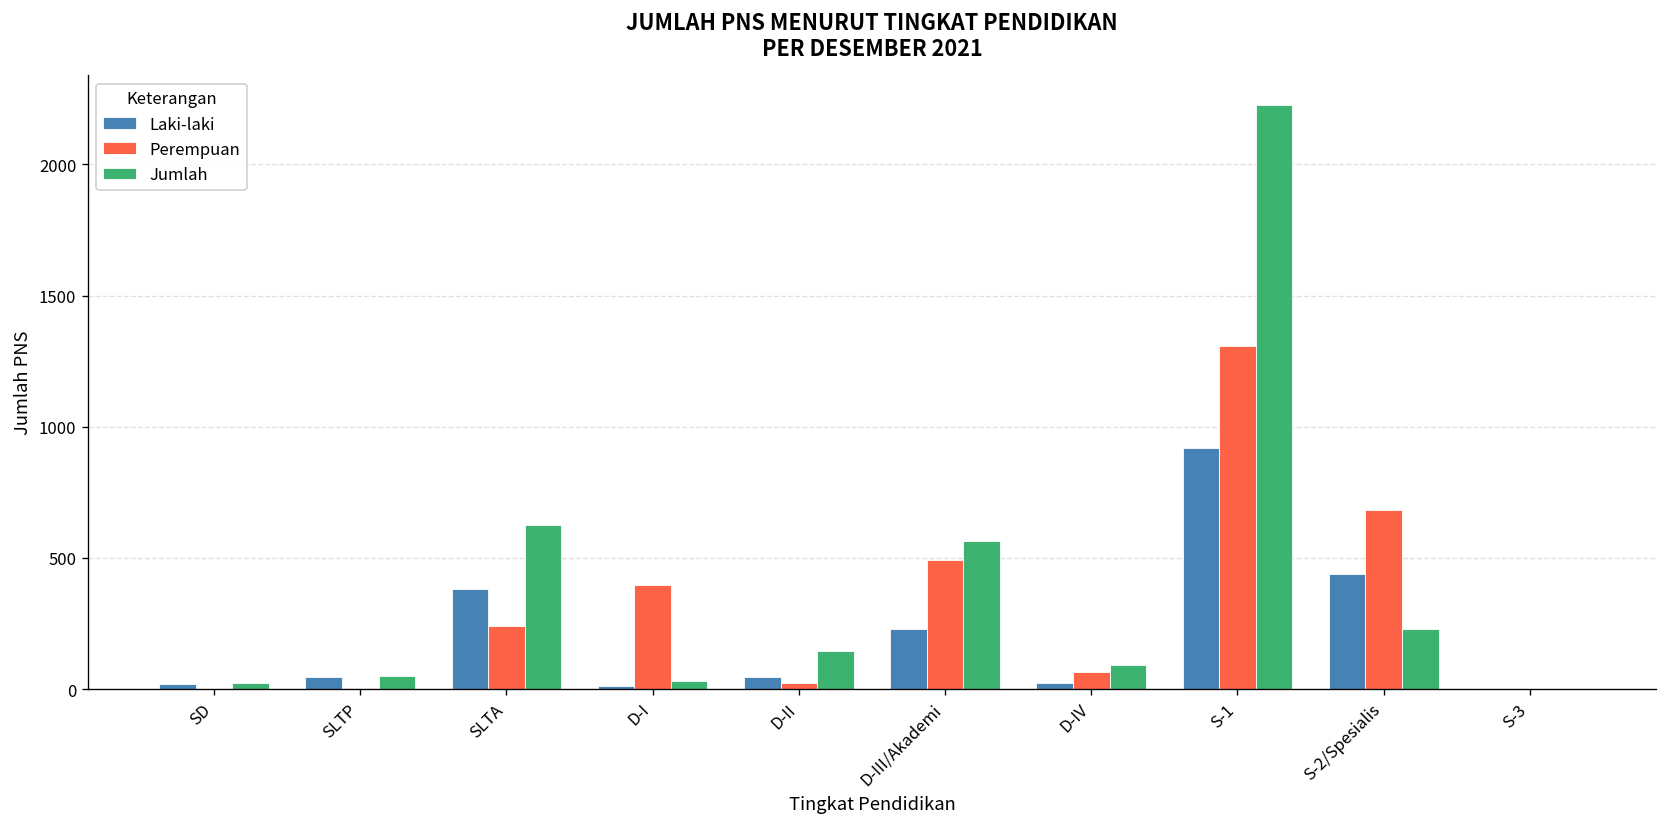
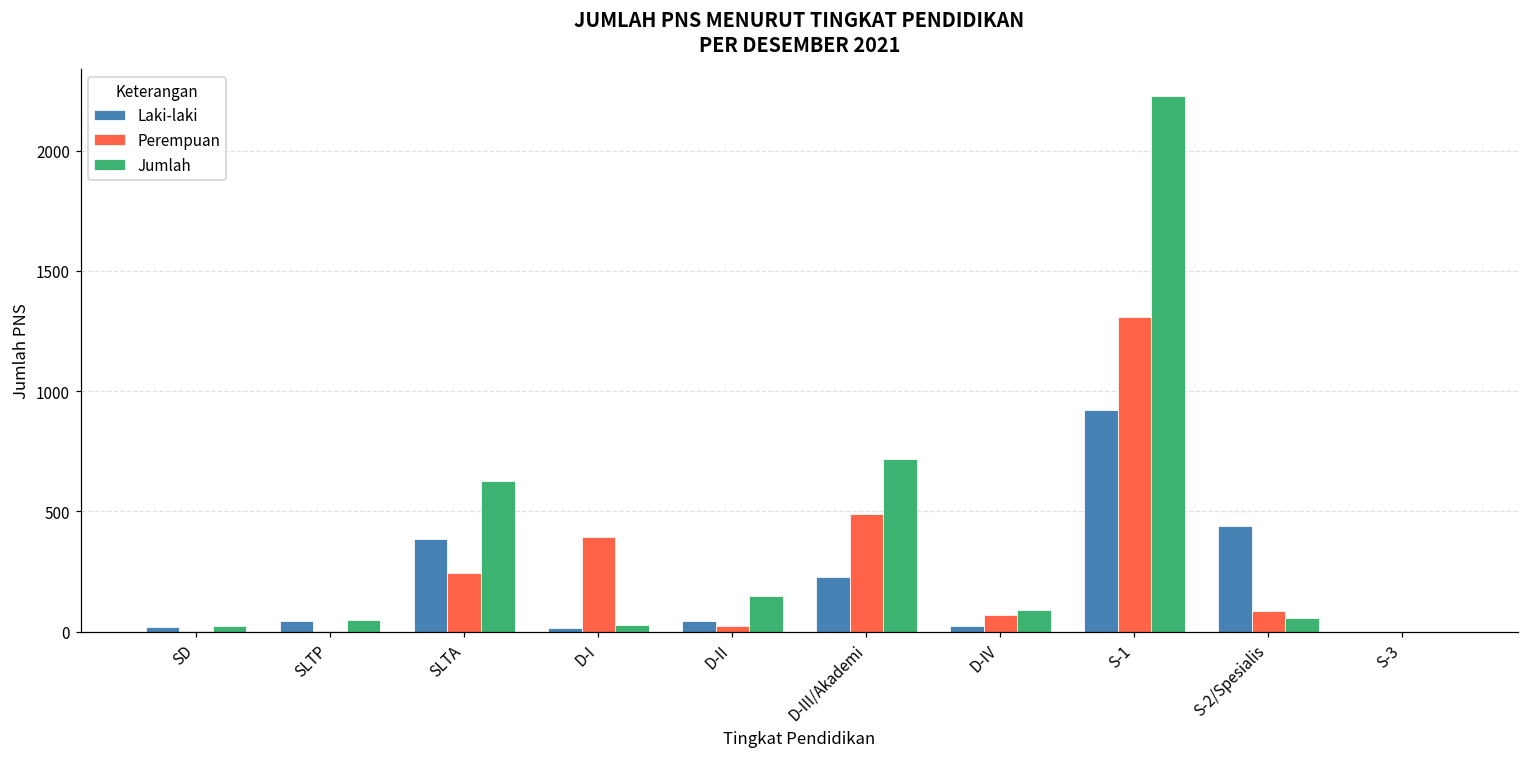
Jumlah, D-III/Akademi: 570 -> 720
Perempuan, S-2/Spesialis: 680 -> 80
Jumlah, S-2/Spesialis: 230 -> 60
